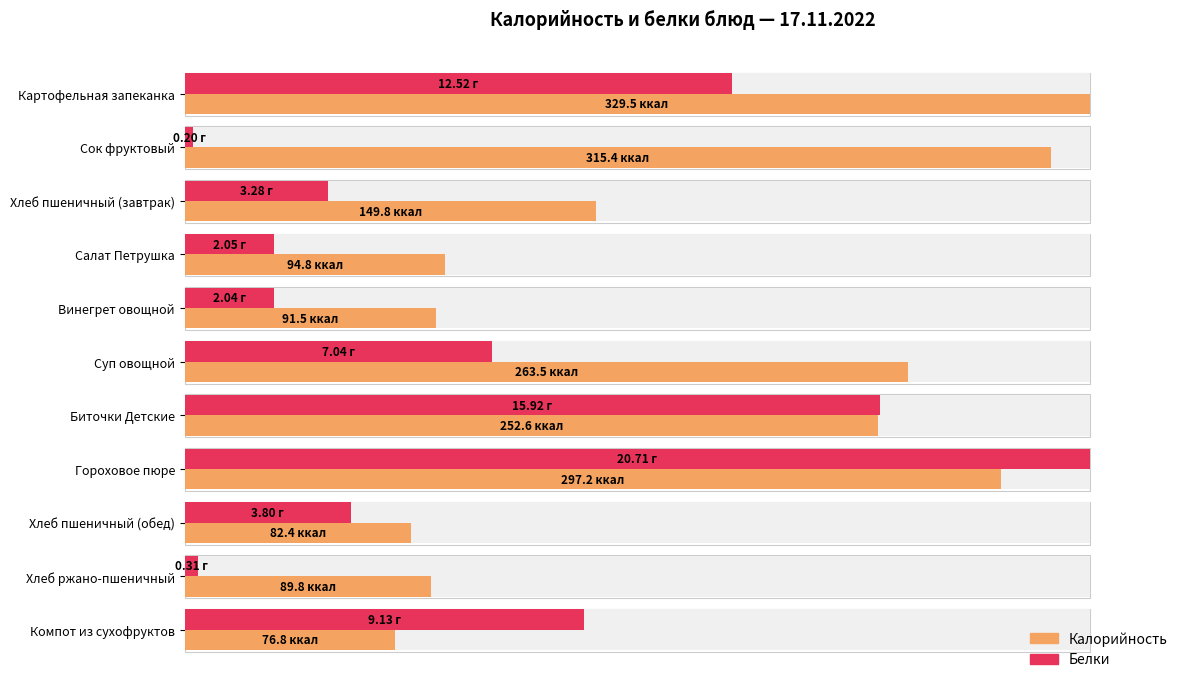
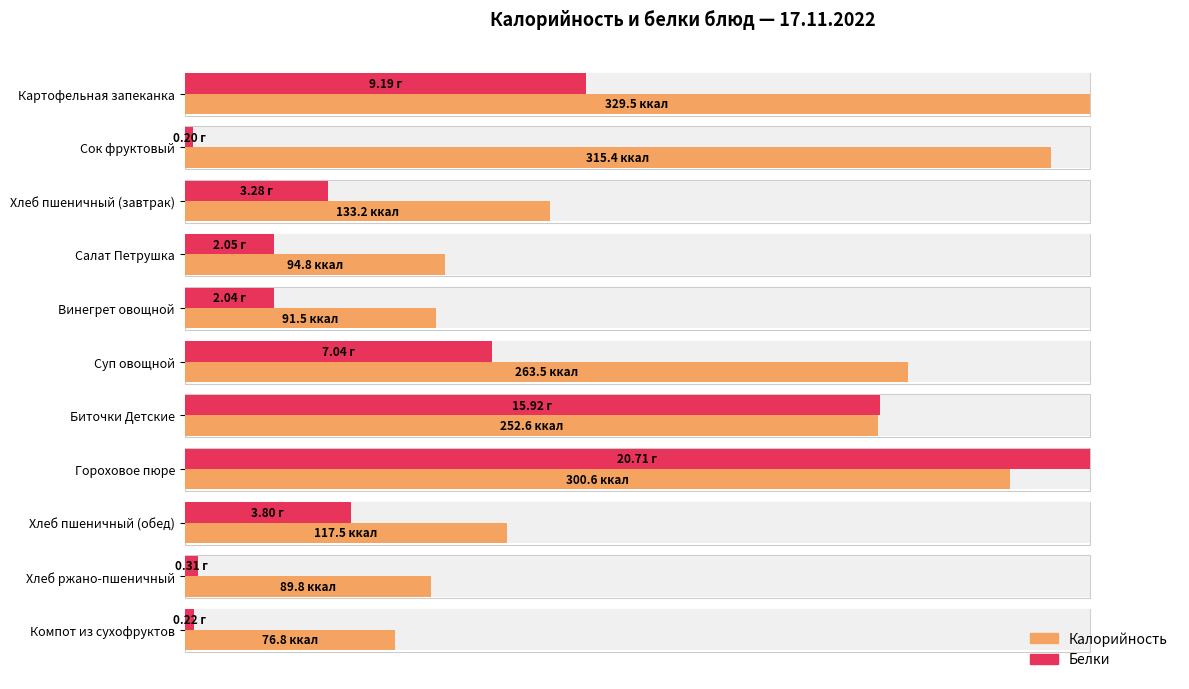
Белки, Картофельная запеканка: 12.52 -> 9.19
Калорийность, Хлеб пшеничный (завтрак): 149.8 -> 133.2
Калорийность, Гороховое пюре: 297.2 -> 300.6
Калорийность, Хлеб пшеничный (обед): 82.4 -> 117.5
Белки, Компот из сухофруктов: 9.13 -> 0.22
